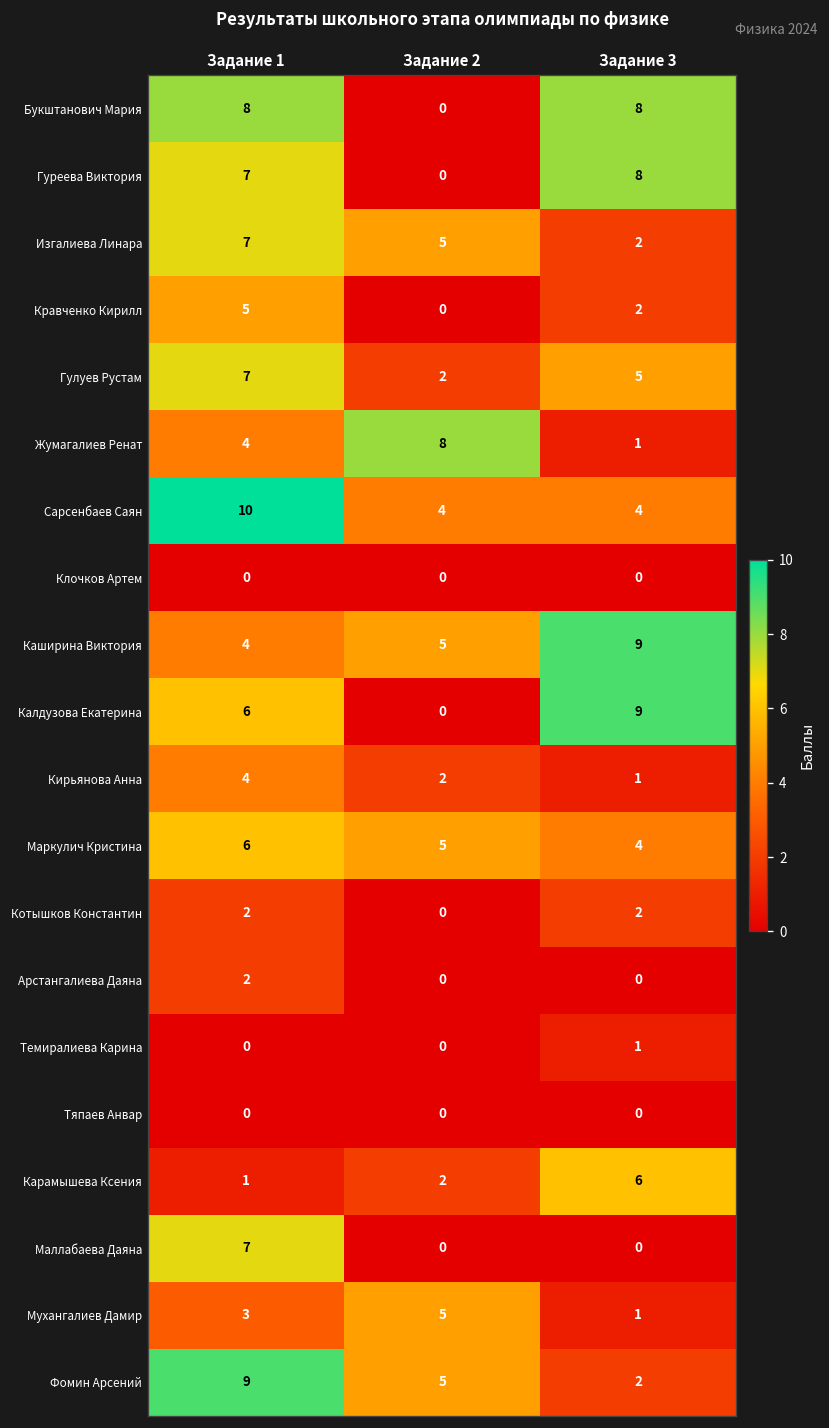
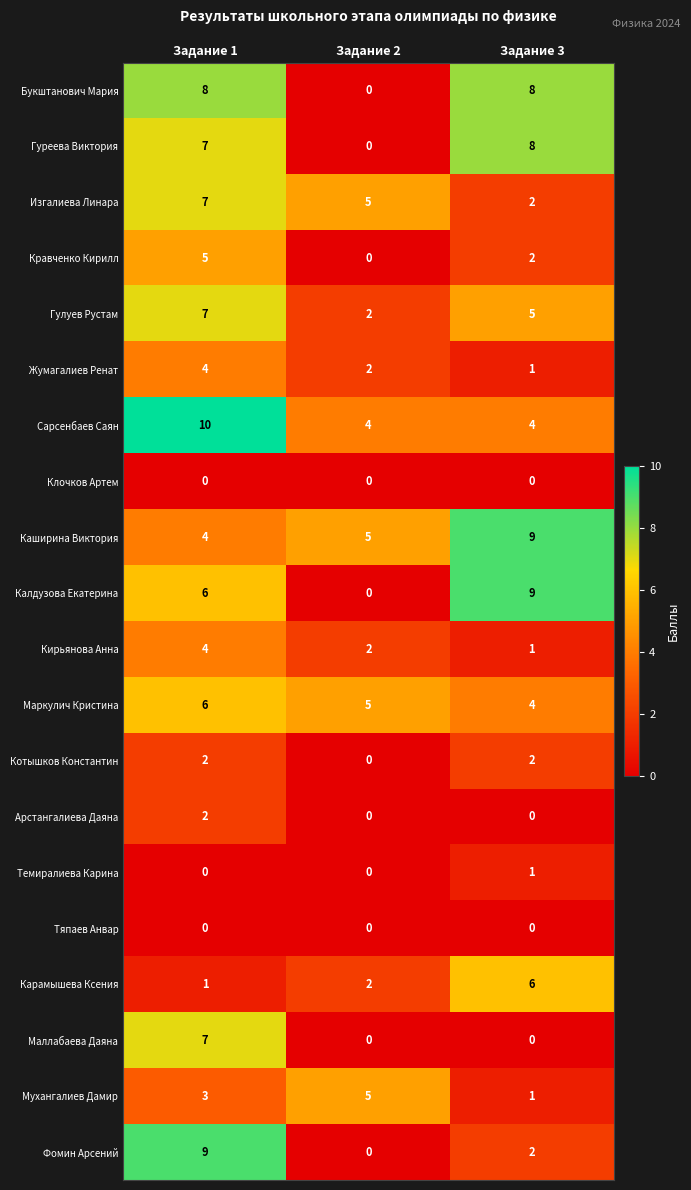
Жумагалиев Ренат, Задание 2: 8 -> 2
Фомин Арсений, Задание 2: 5 -> 0
